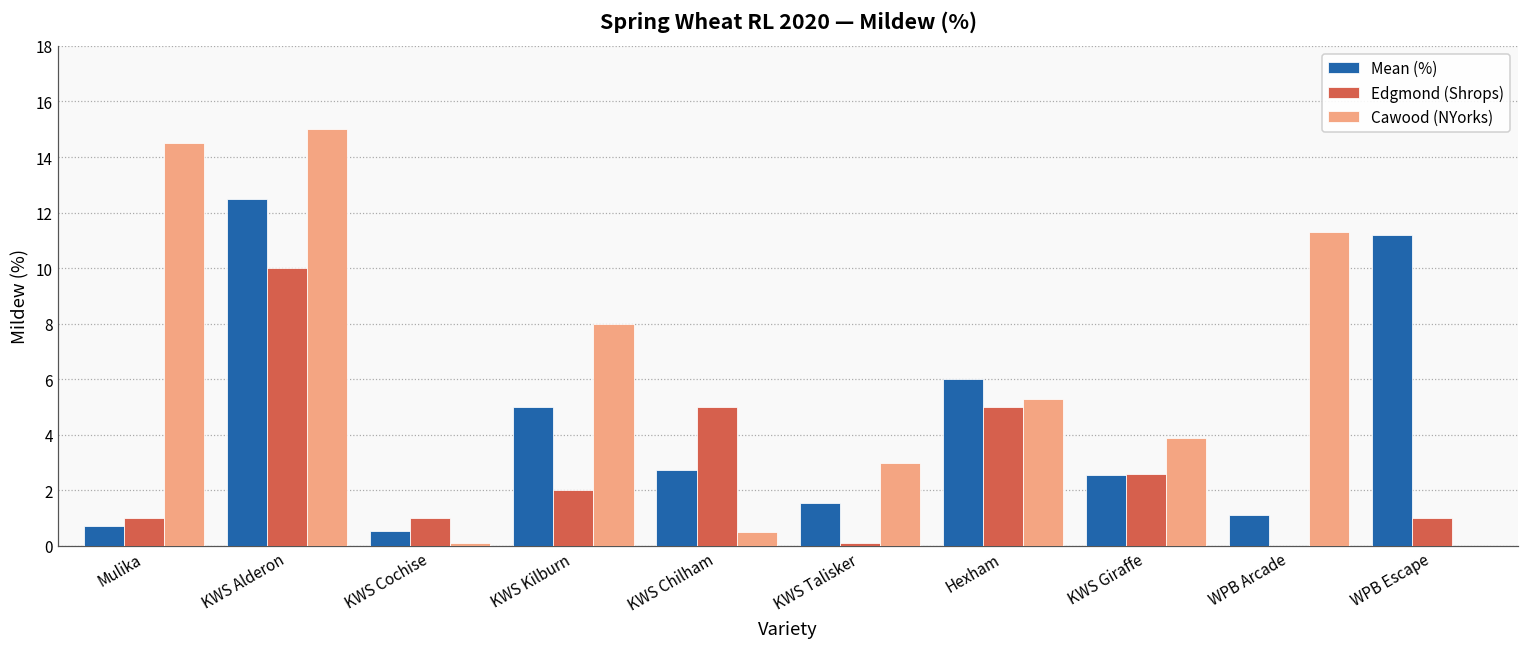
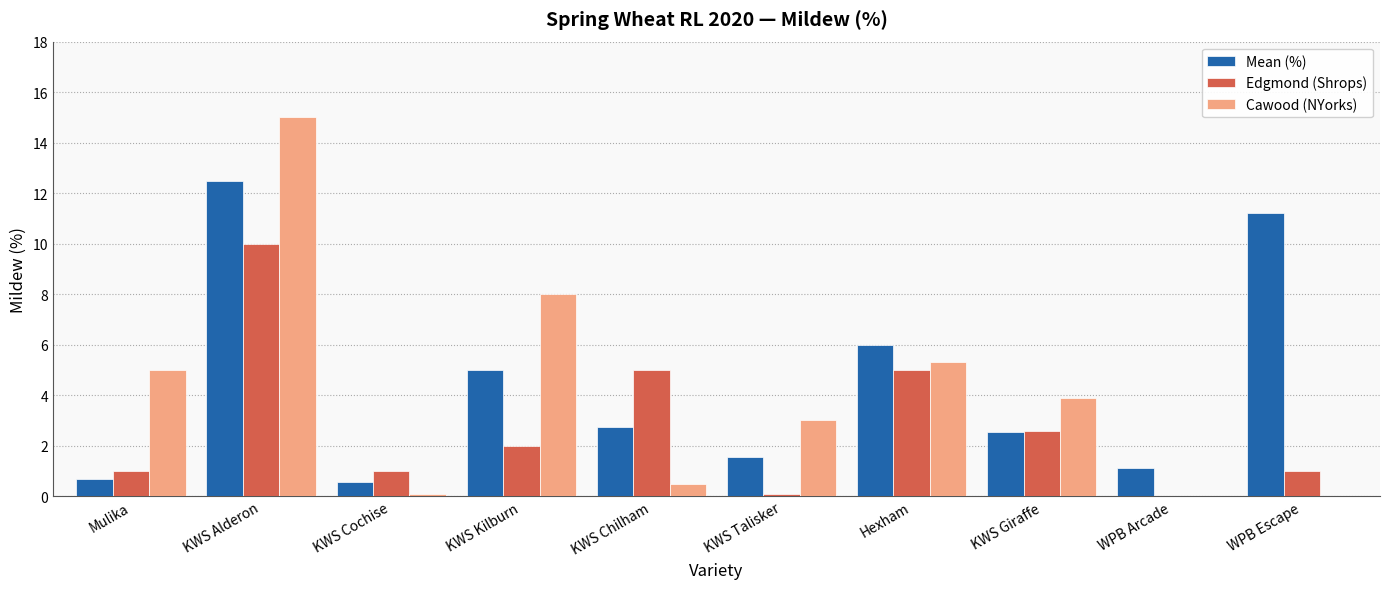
Cawood (NYorks), Mulika: 14.5 -> 5.0
Cawood (NYorks), WPB Arcade: 11.3 -> 0.0
